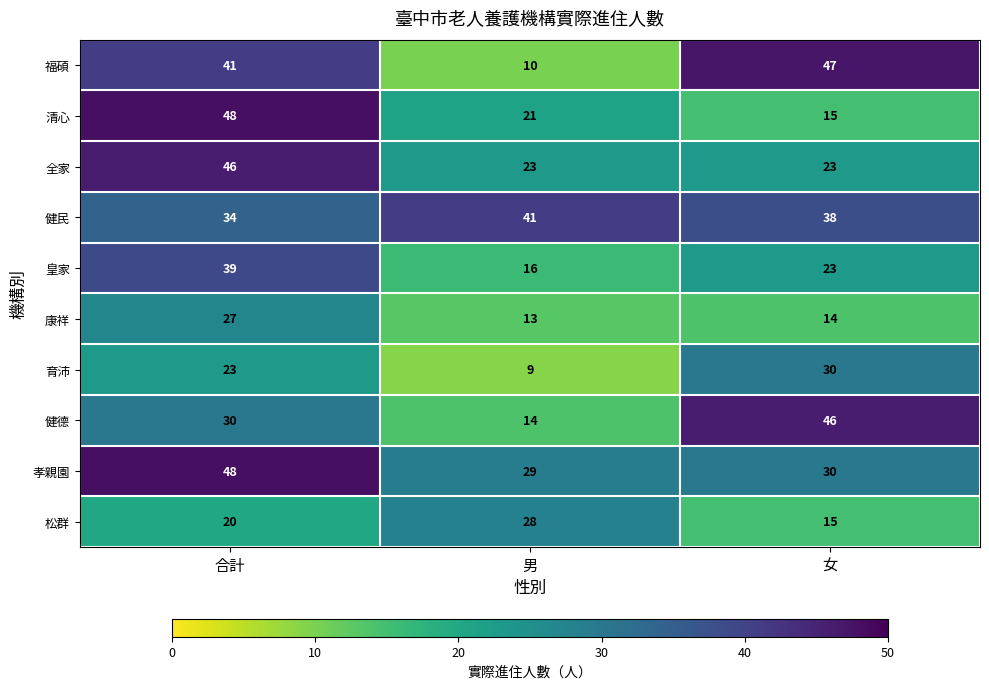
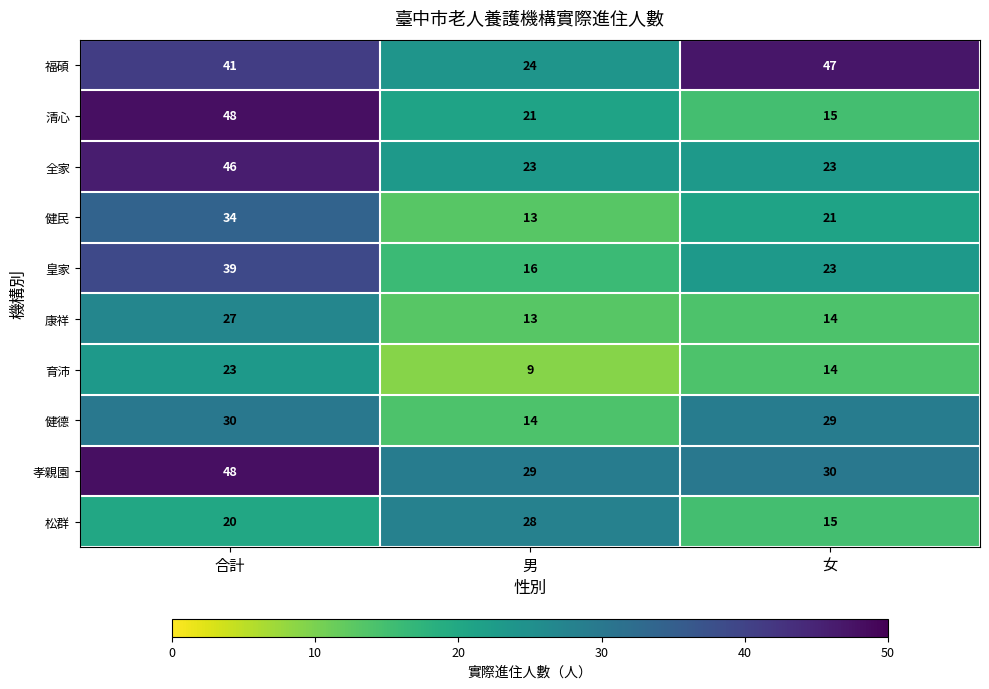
福碩, 男: 10 -> 24
健民, 男: 41 -> 13
健民, 女: 38 -> 21
育沛, 女: 30 -> 14
健德, 女: 46 -> 29
